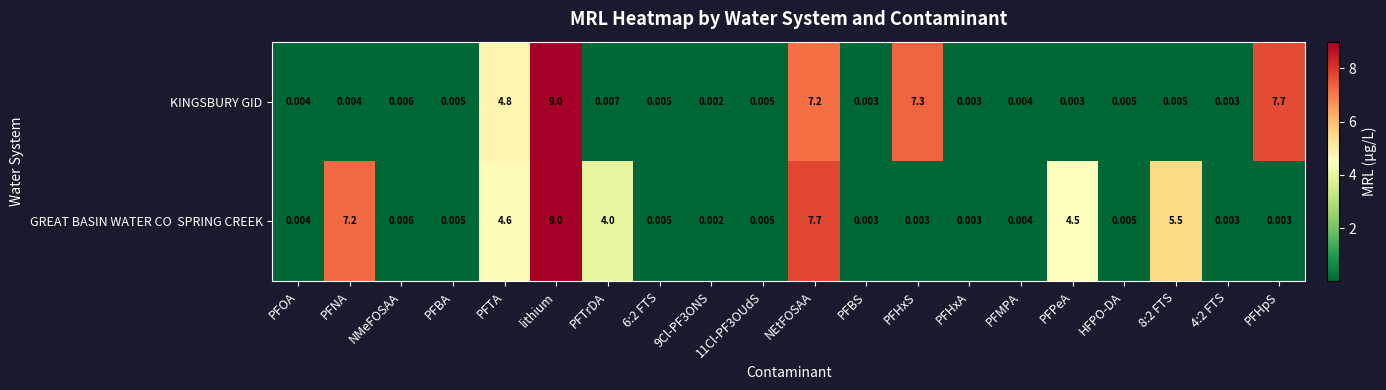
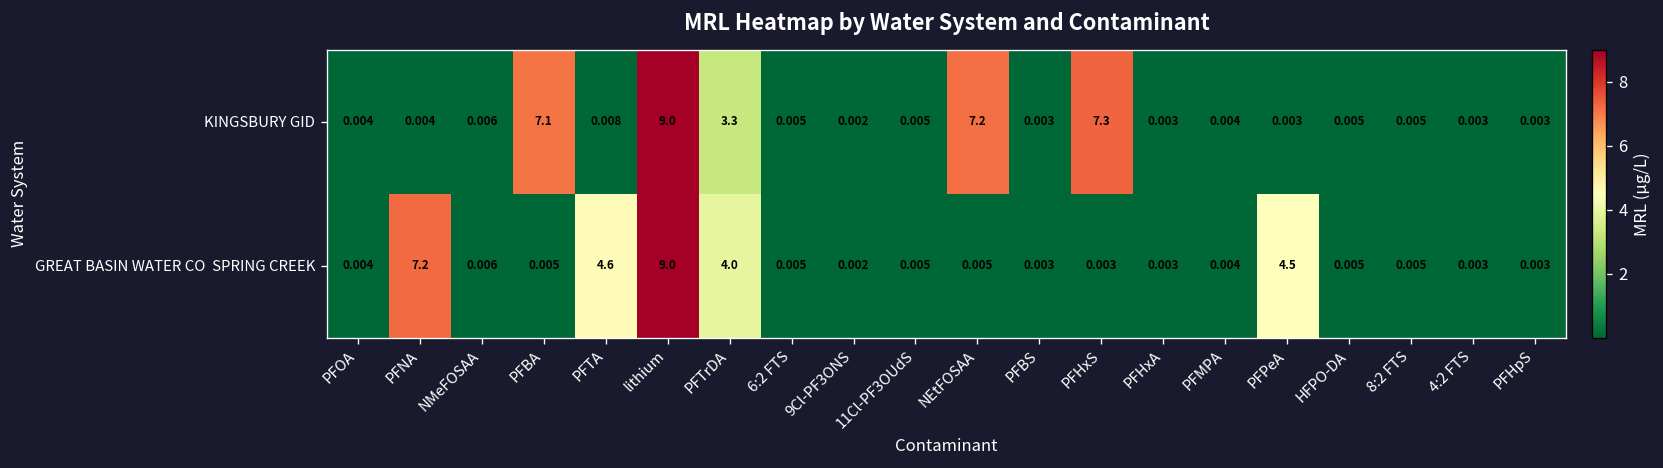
KINGSBURY GID, PFBA: 0.005 -> 7.1
KINGSBURY GID, PFTA: 4.8 -> 0.008
KINGSBURY GID, PFTrDA: 0.007 -> 3.3
KINGSBURY GID, PFHpS: 7.7 -> 0.003
GREAT BASIN WATER CO SPRING CREEK, NEtFOSAA: 7.7 -> 0.005
GREAT BASIN WATER CO SPRING CREEK, 8:2 FTS: 5.5 -> 0.005
